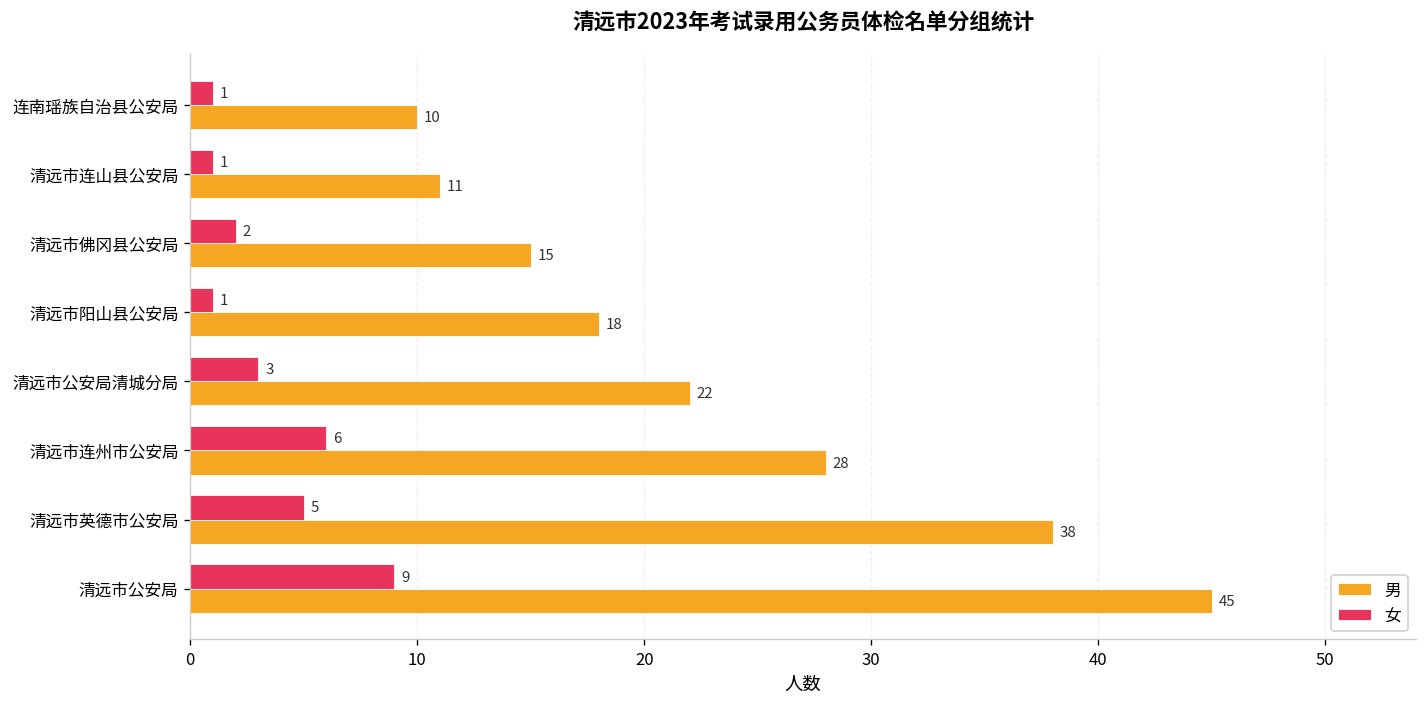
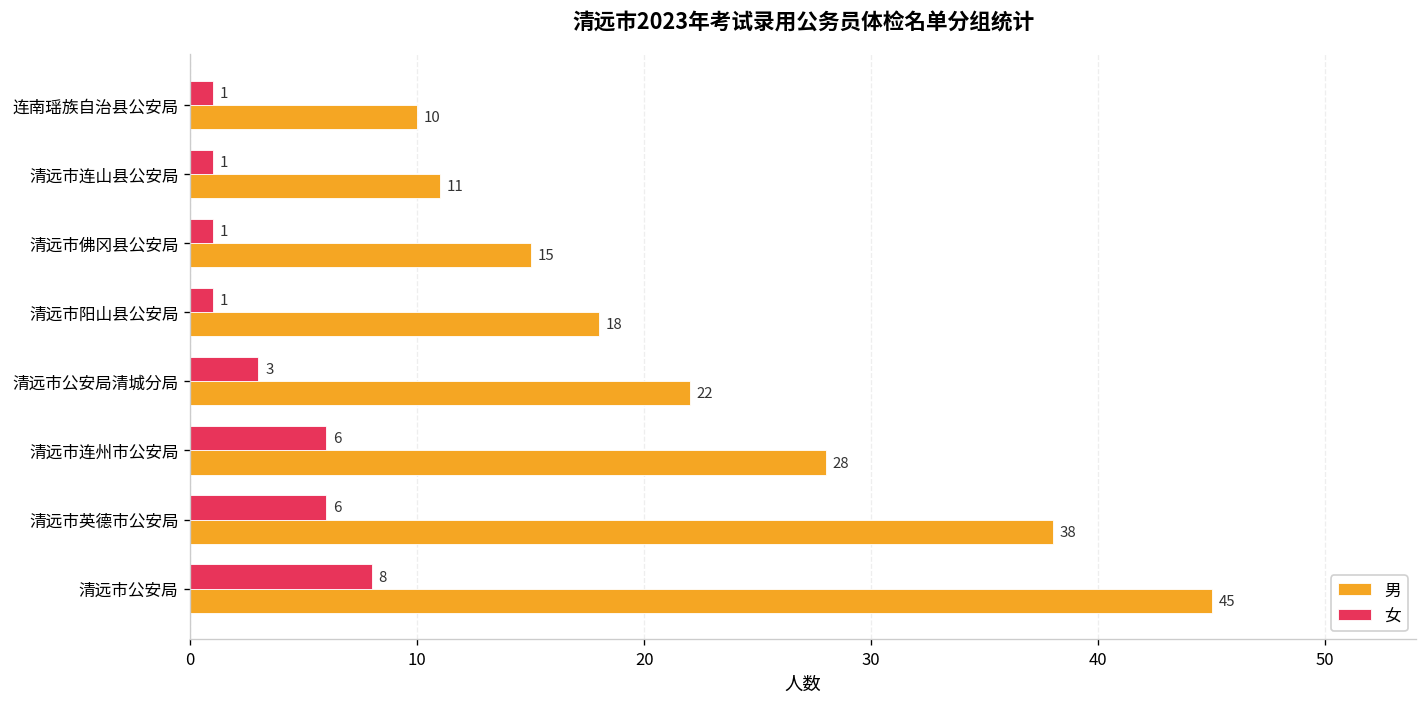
女, 清远市佛冈县公安局: 2 -> 1
女, 清远市英德市公安局: 5 -> 6
女, 清远市公安局: 9 -> 8
